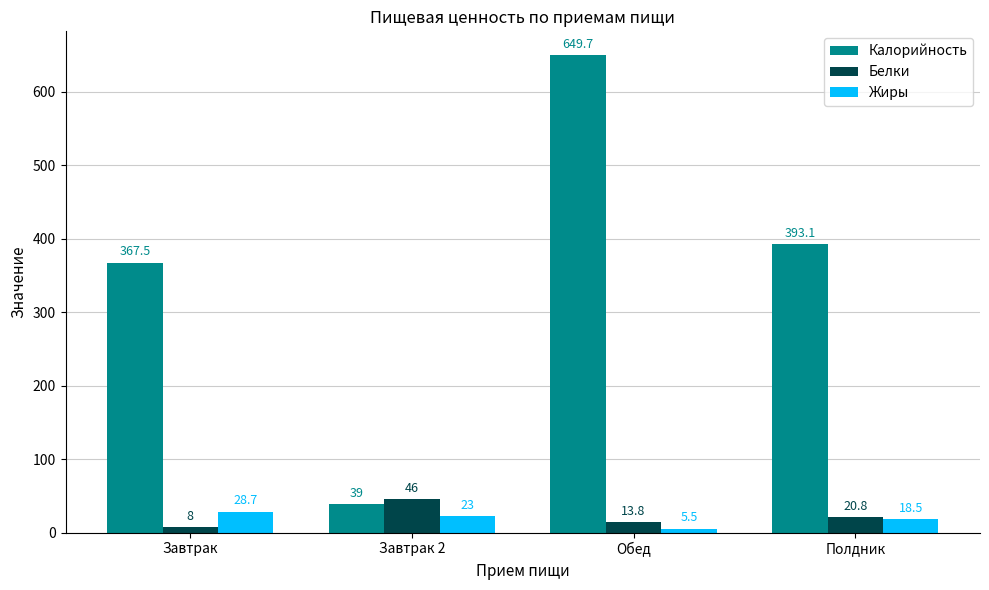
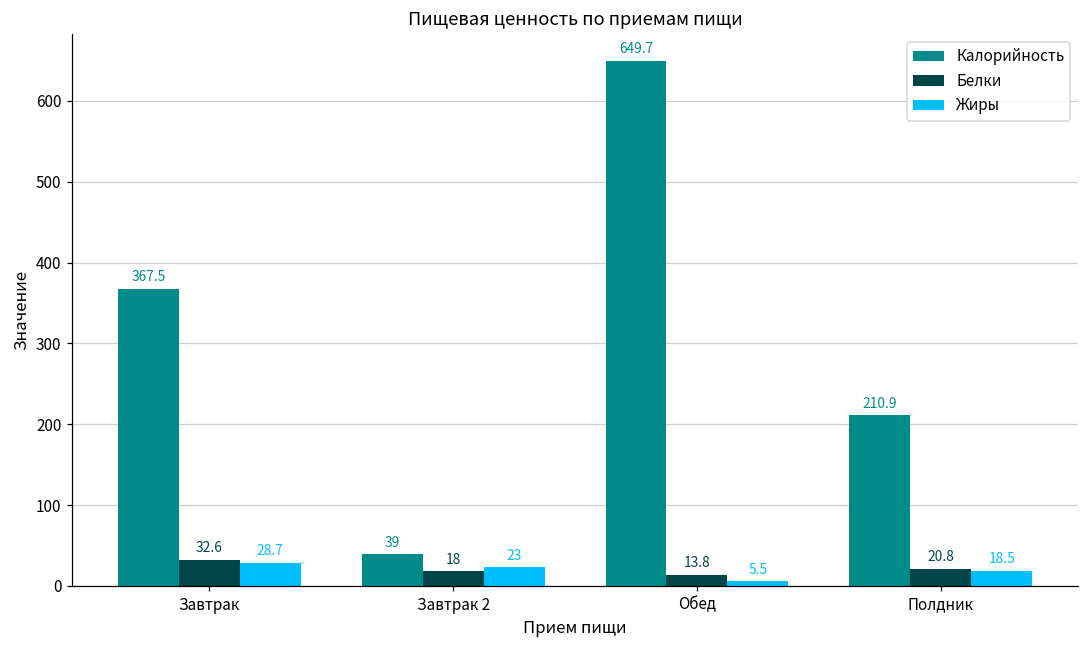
Белки, Завтрак: 8 -> 32.6
Белки, Завтрак 2: 46 -> 18
Калорийность, Полдник: 393.1 -> 210.9
